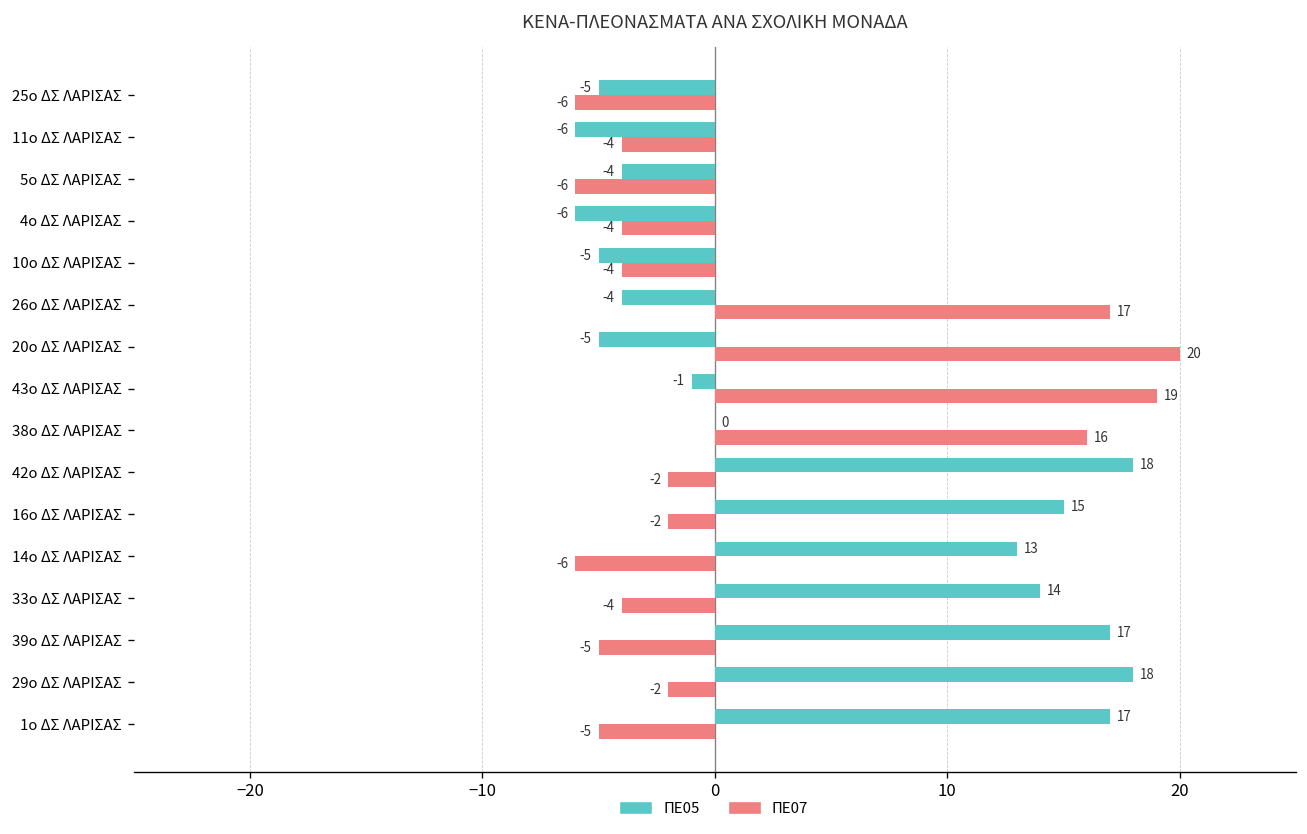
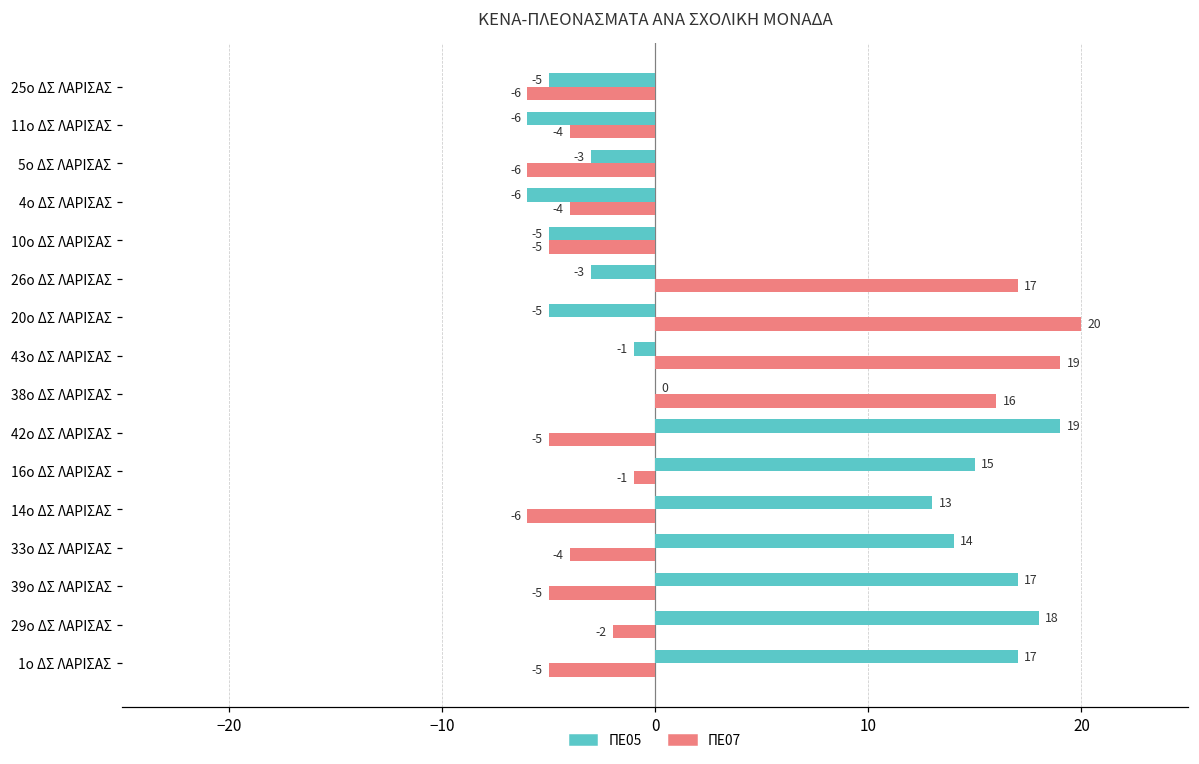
ΠΕ05, 5ο ΔΣ ΛΑΡΙΣΑΣ: -4 -> -3
ΠΕ07, 10ο ΔΣ ΛΑΡΙΣΑΣ: -4 -> -5
ΠΕ05, 26ο ΔΣ ΛΑΡΙΣΑΣ: -4 -> -3
ΠΕ05, 42ο ΔΣ ΛΑΡΙΣΑΣ: 18 -> 19
ΠΕ07, 42ο ΔΣ ΛΑΡΙΣΑΣ: -2 -> -5
ΠΕ07, 16ο ΔΣ ΛΑΡΙΣΑΣ: -2 -> -1
